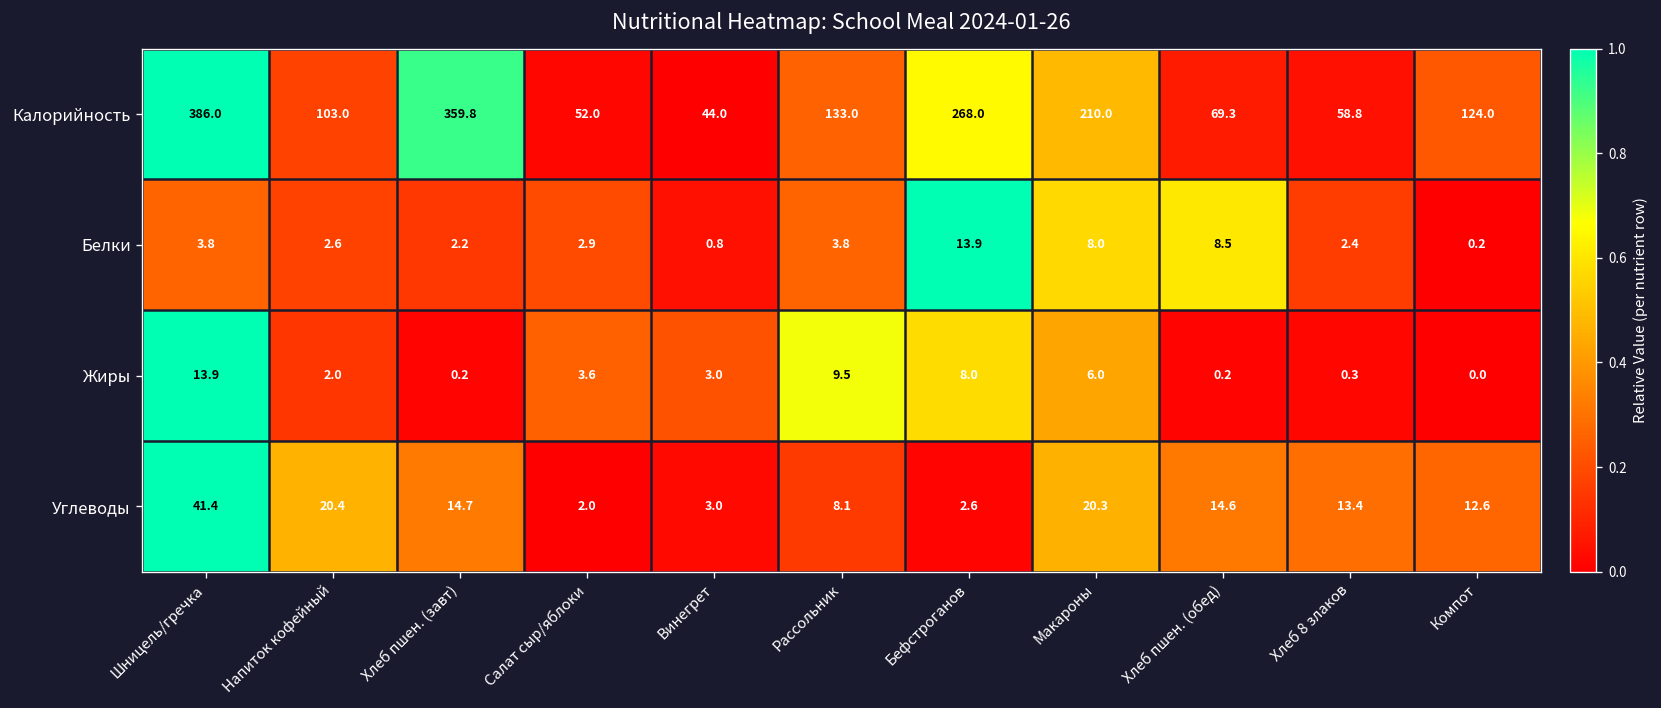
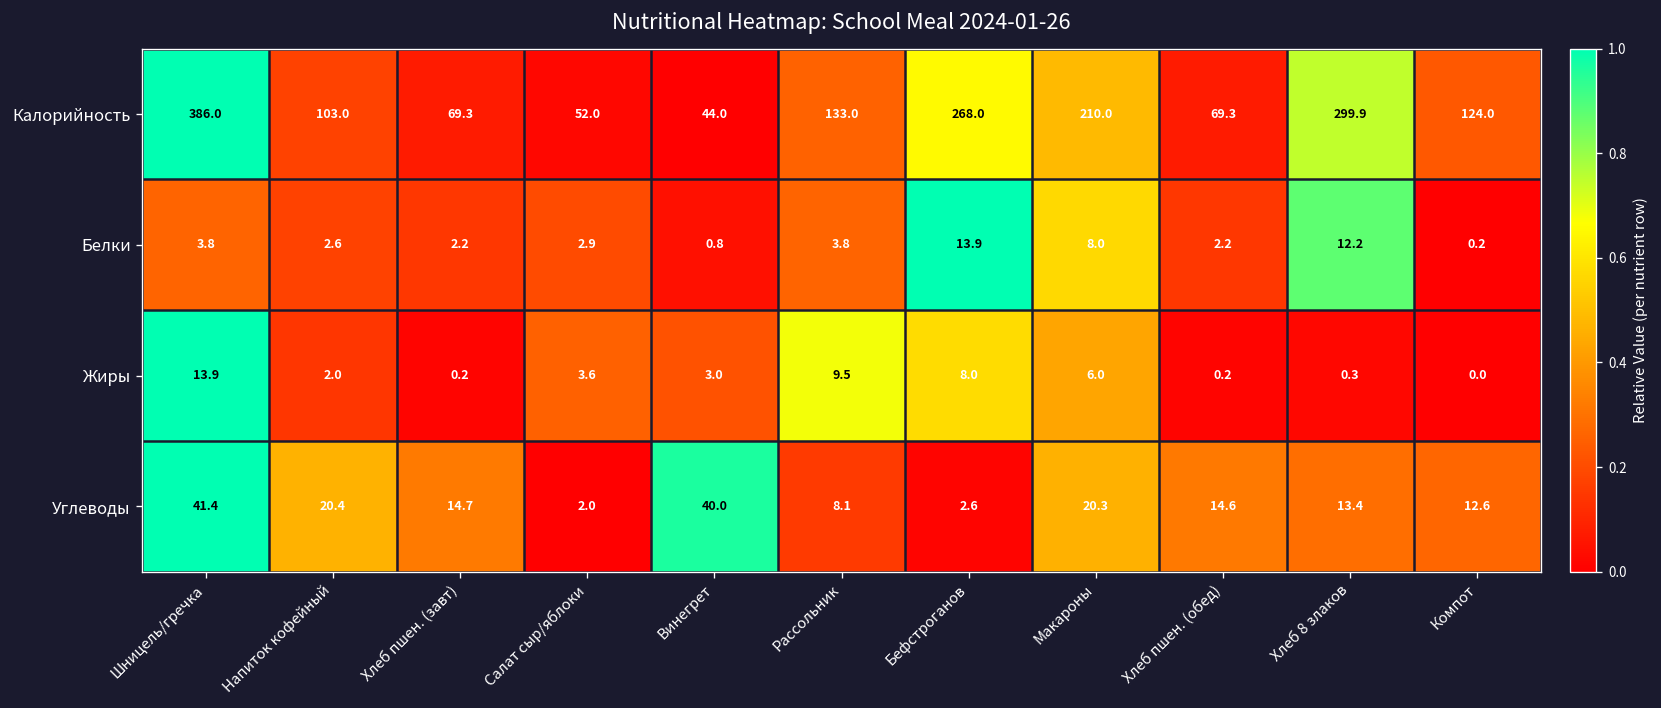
Калорийность, Хлеб пшен. (завт): 359.8 -> 69.3
Калорийность, Хлеб 8 злаков: 58.8 -> 299.9
Белки, Хлеб пшен. (обед): 8.5 -> 2.2
Белки, Хлеб 8 злаков: 2.4 -> 12.2
Углеводы, Винегрет: 3.0 -> 40.0
